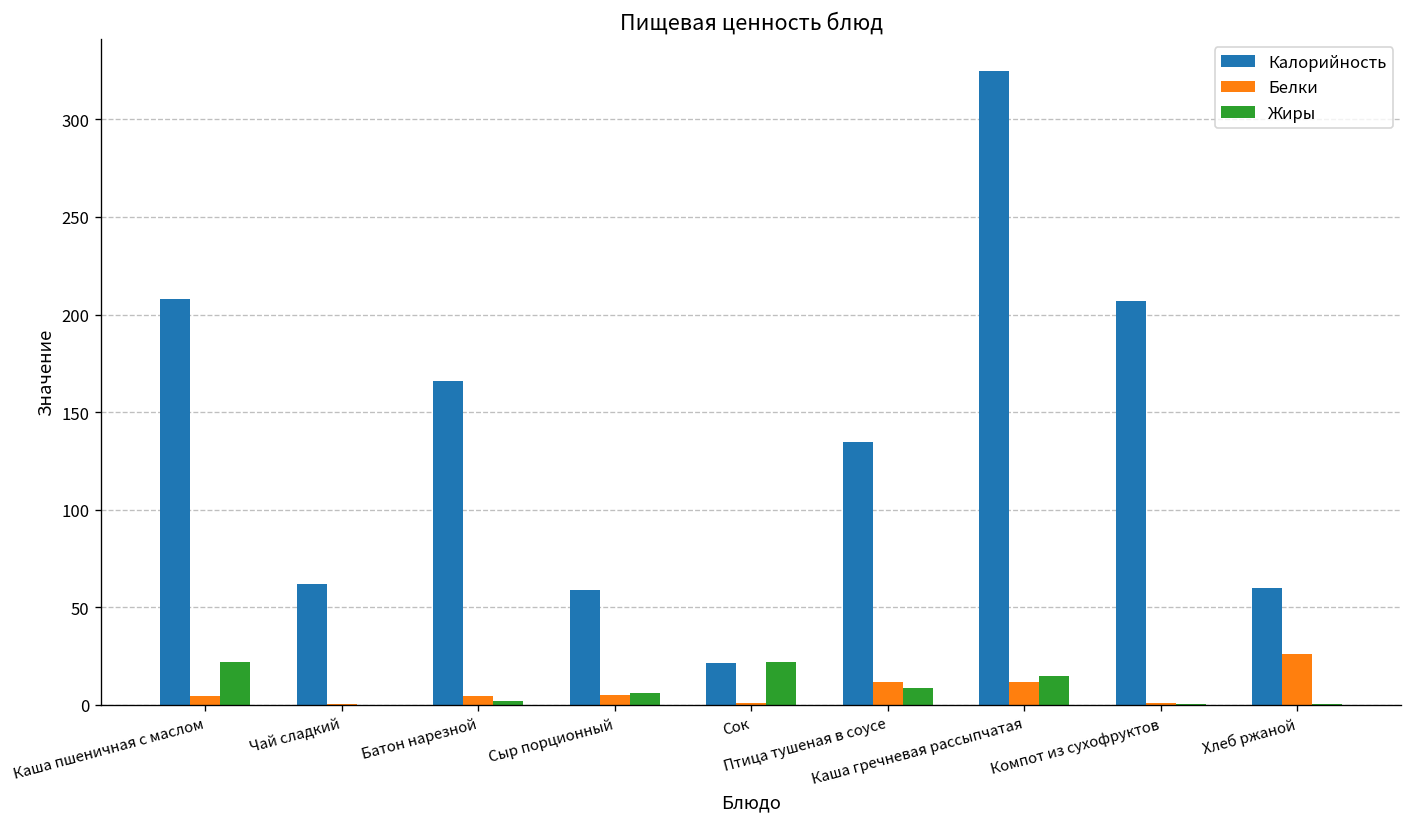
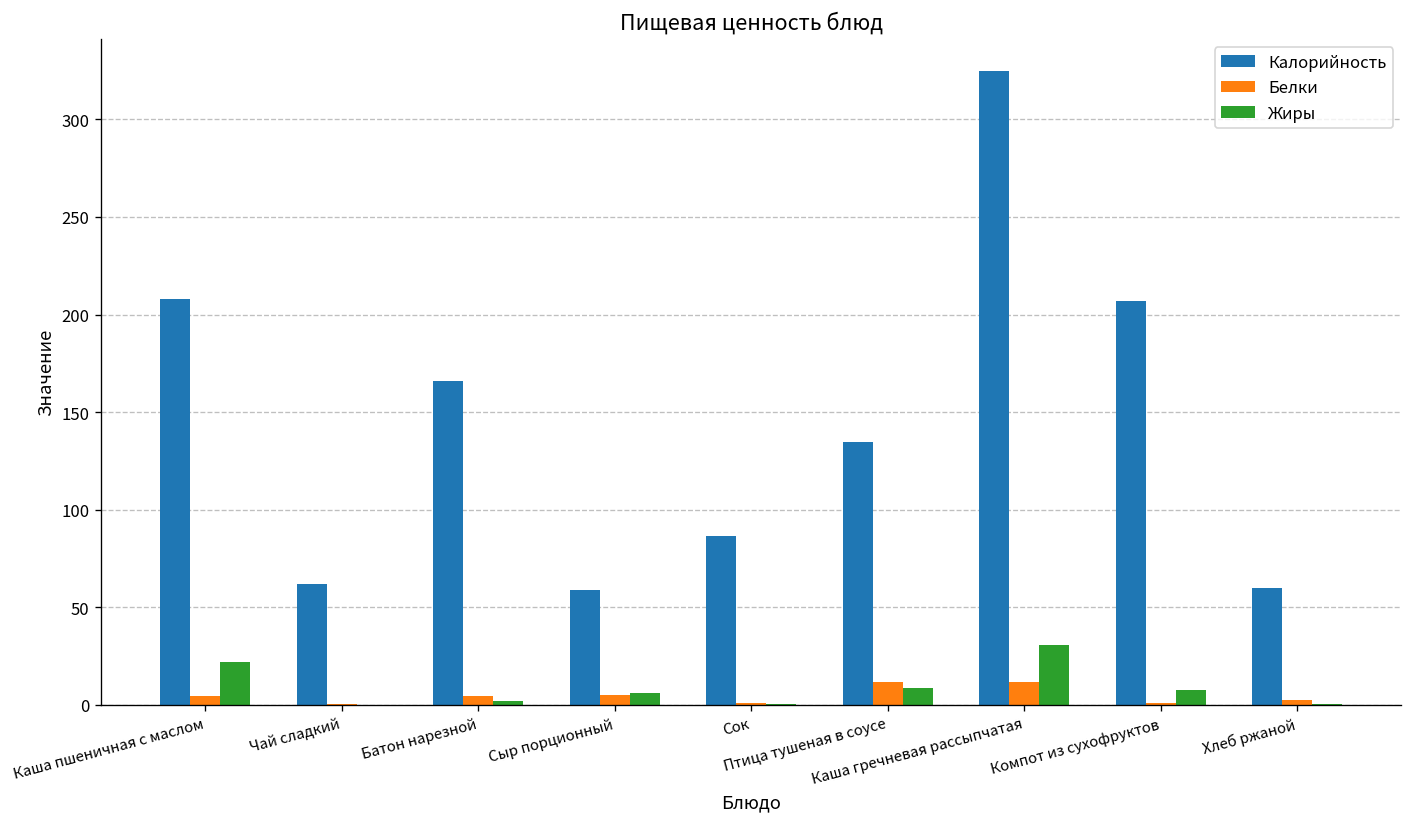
Калорийность, Сок: 22 -> 87
Жиры, Сок: 22 -> 0
Жиры, Каша гречневая рассыпчатая: 15 -> 30
Жиры, Компот из сухофруктов: 0 -> 7
Белки, Хлеб ржаной: 26 -> 2
